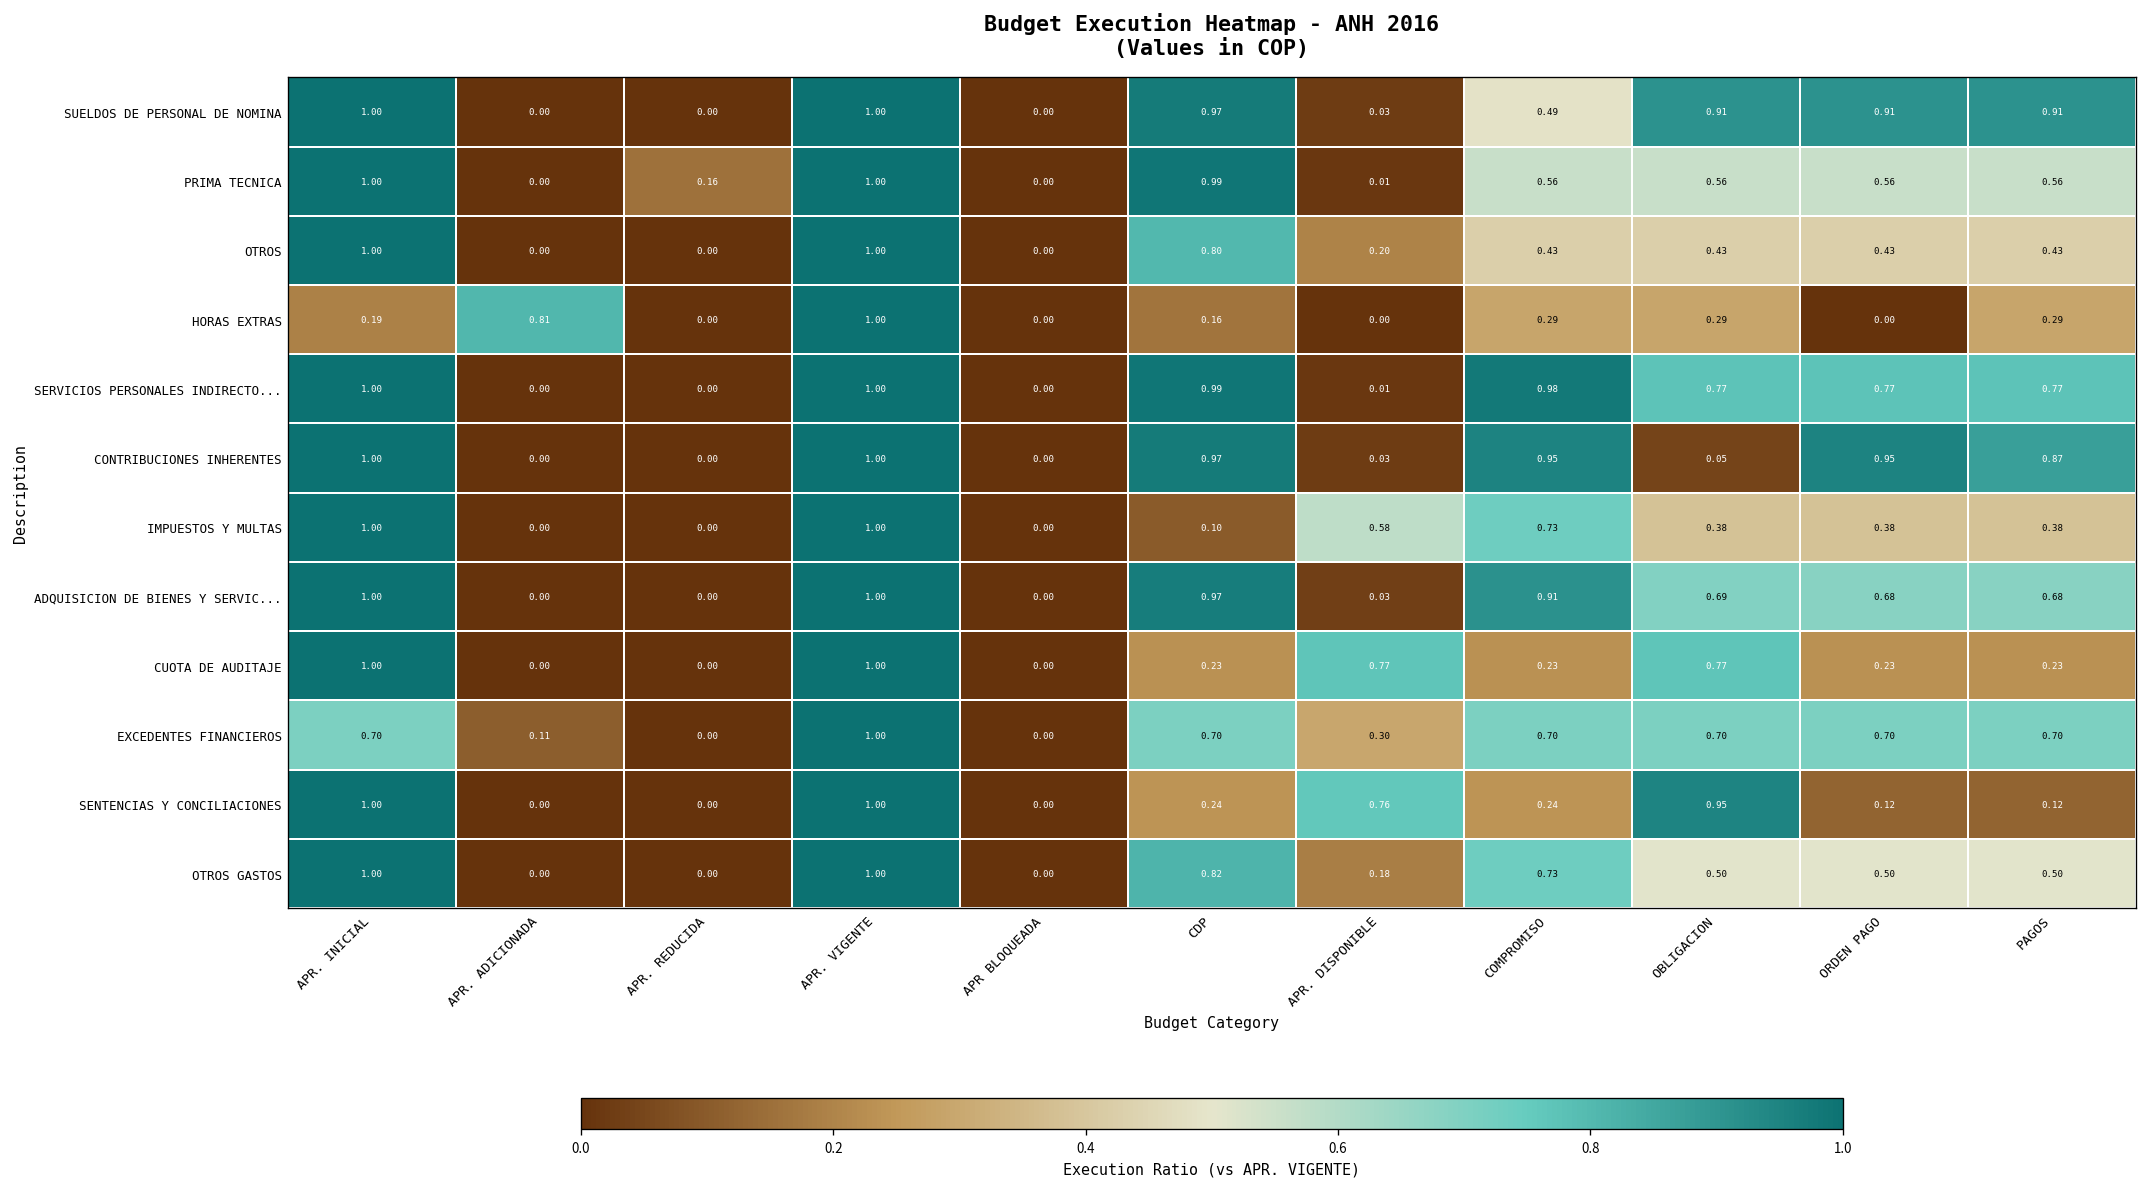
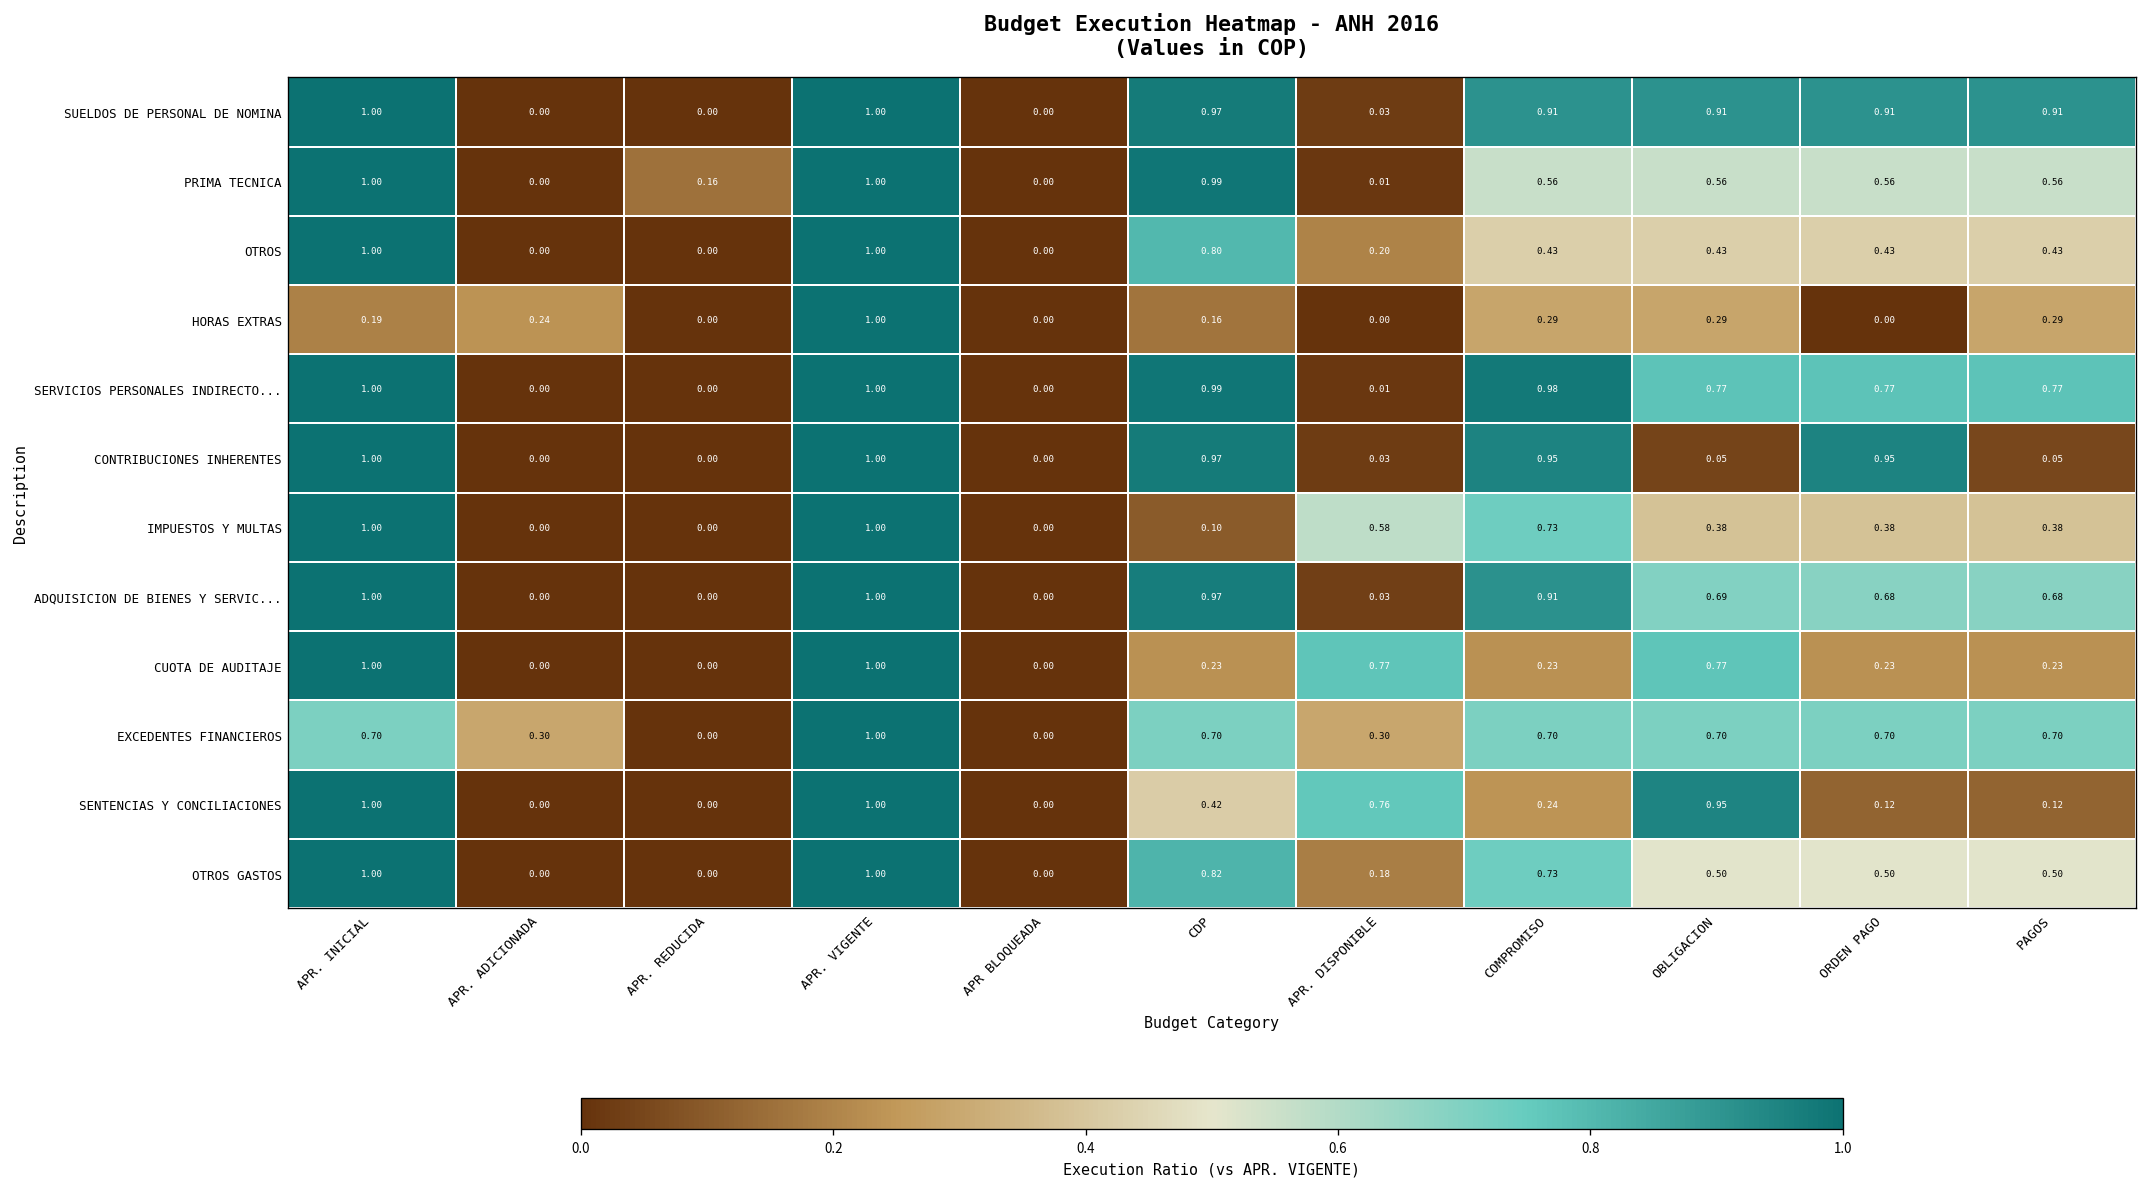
SUELDOS DE PERSONAL DE NOMINA, COMPROMISO: 0.49 -> 0.91
HORAS EXTRAS, APR. ADICIONADA: 0.81 -> 0.24
CONTRIBUCIONES INHERENTES, PAGOS: 0.87 -> 0.05
EXCEDENTES FINANCIEROS, APR. ADICIONADA: 0.11 -> 0.30
SENTENCIAS Y CONCILIACIONES, CDP: 0.24 -> 0.42
